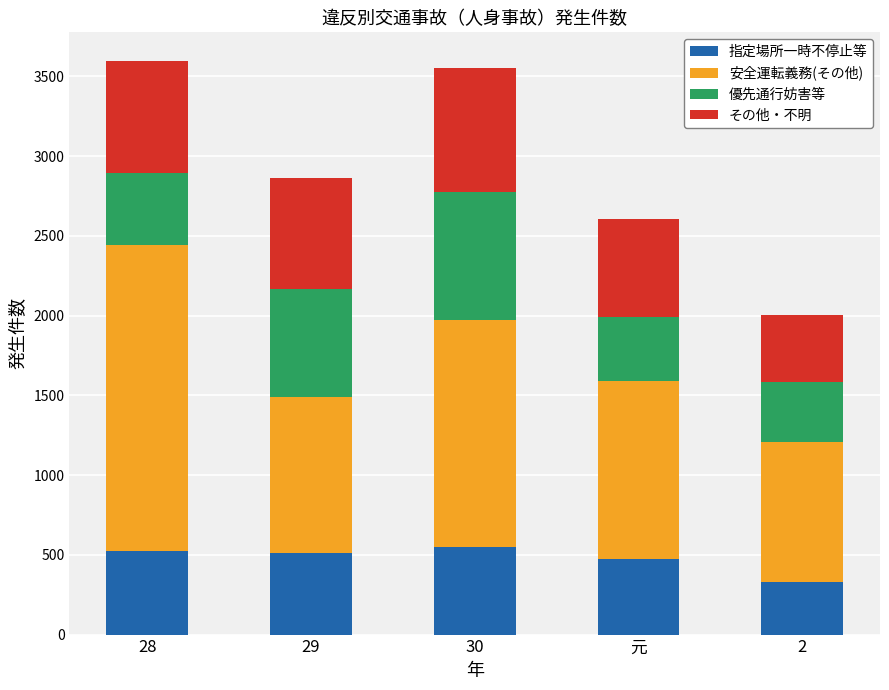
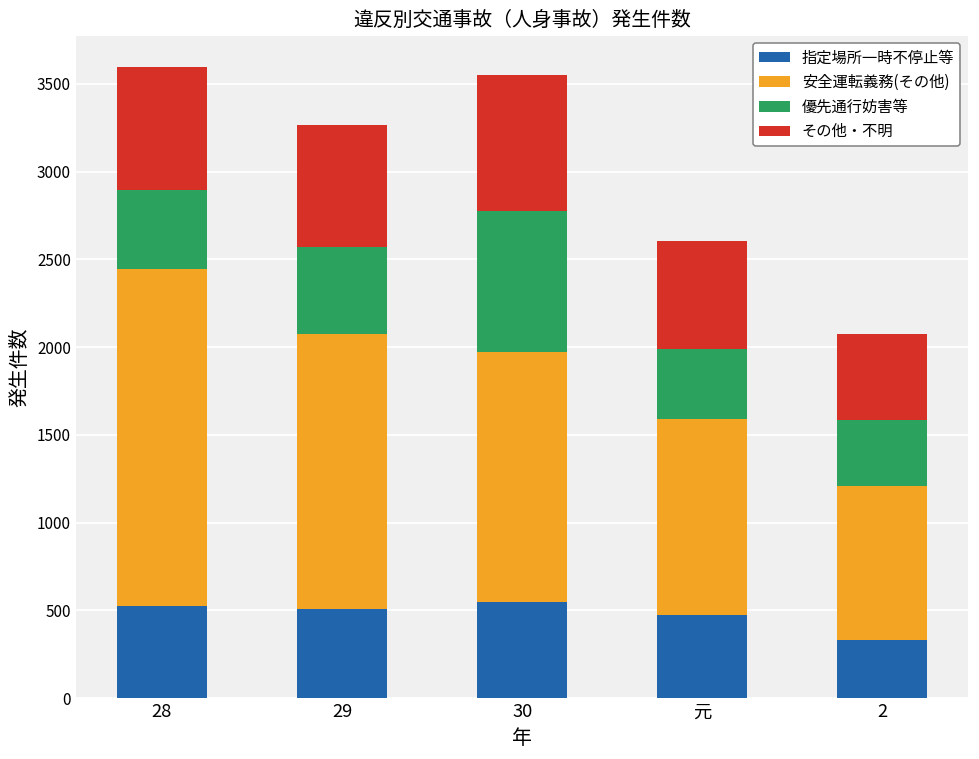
安全運転義務(その他), 29: 980 -> 1560
優先通行妨害等, 29: 680 -> 500
その他・不明, 2: 420 -> 490
